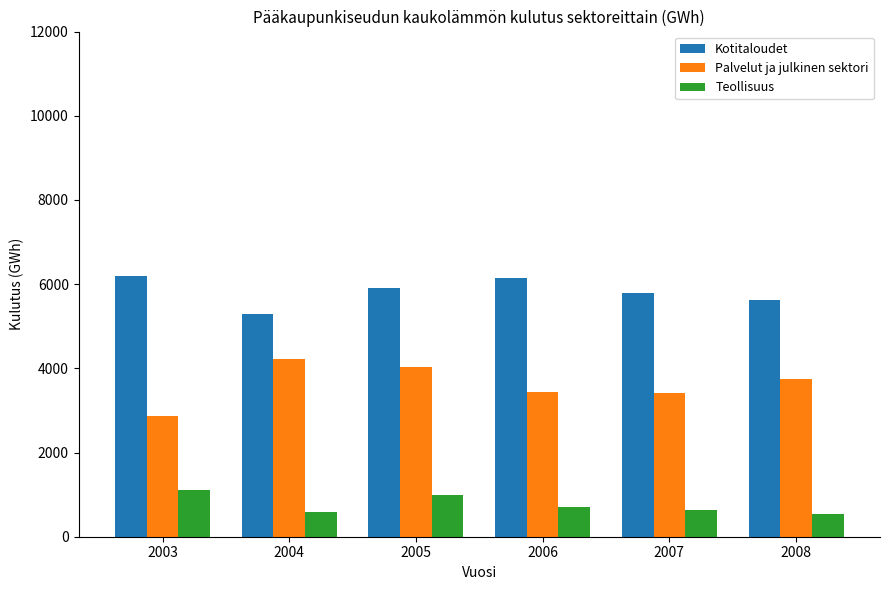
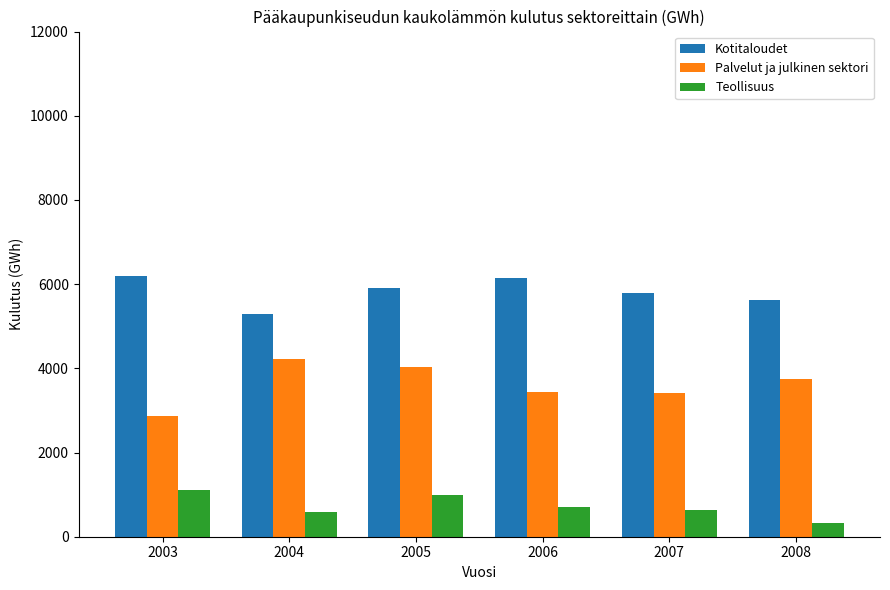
Teollisuus, 2008: 500 -> 300
